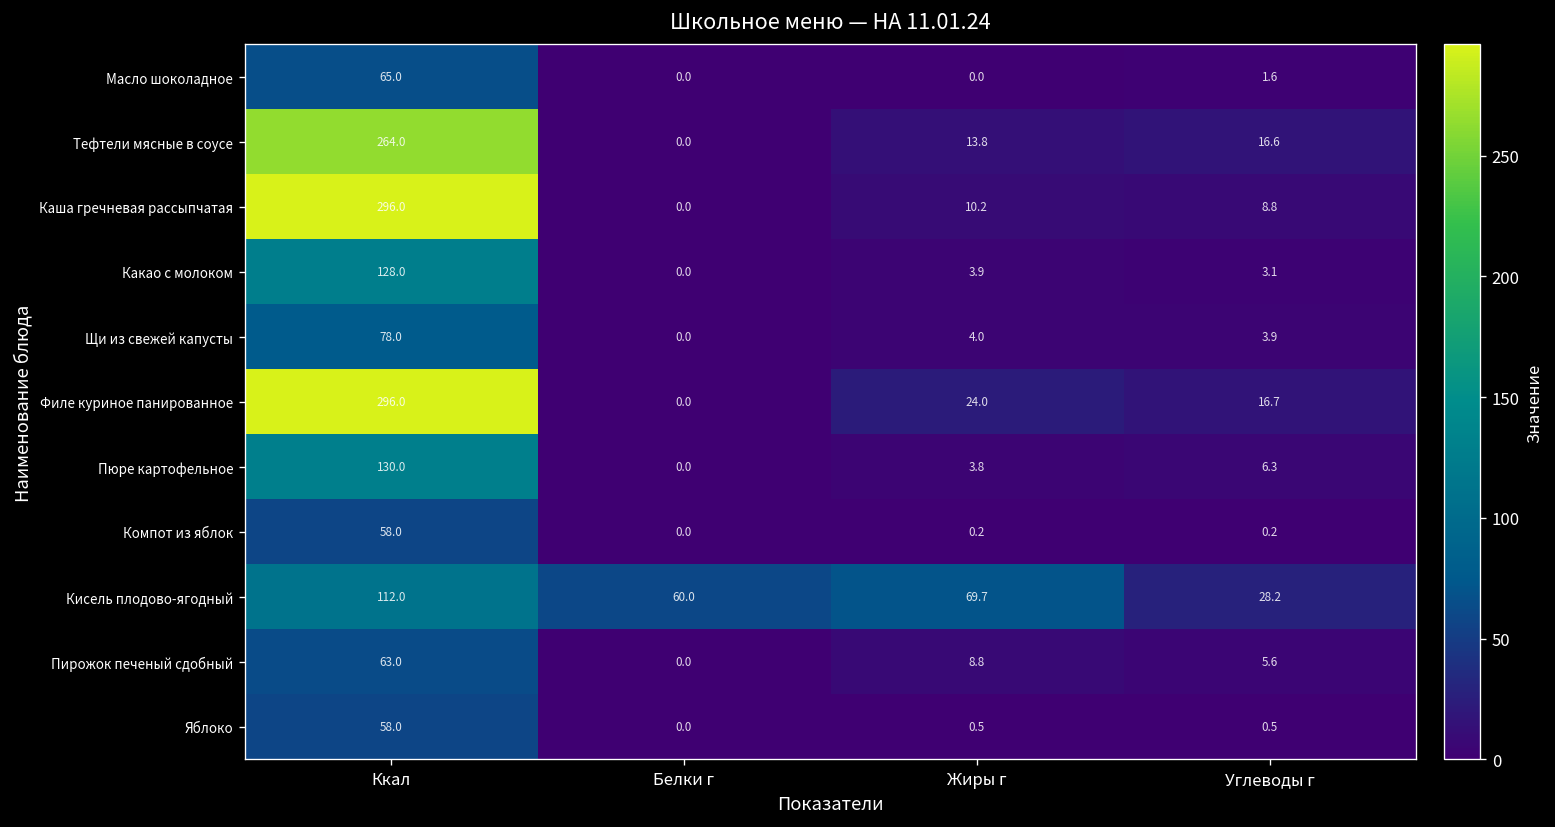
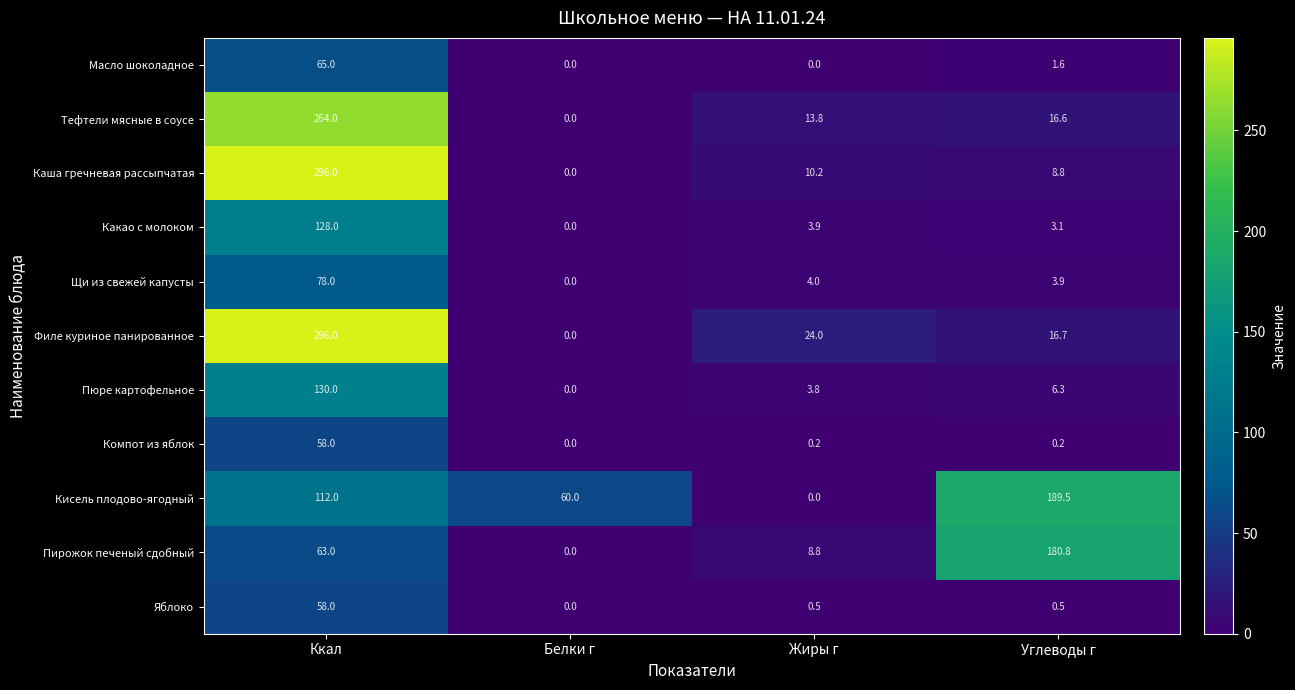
Кисель плодово-ягодный, Жиры г: 69.7 -> 0.0
Кисель плодово-ягодный, Углеводы г: 28.2 -> 189.5
Пирожок печеный сдобный, Углеводы г: 5.6 -> 180.8
